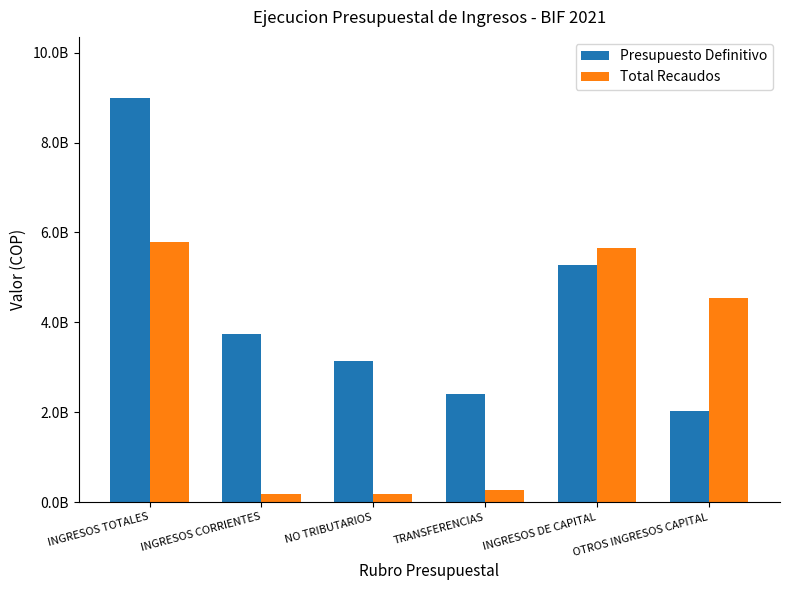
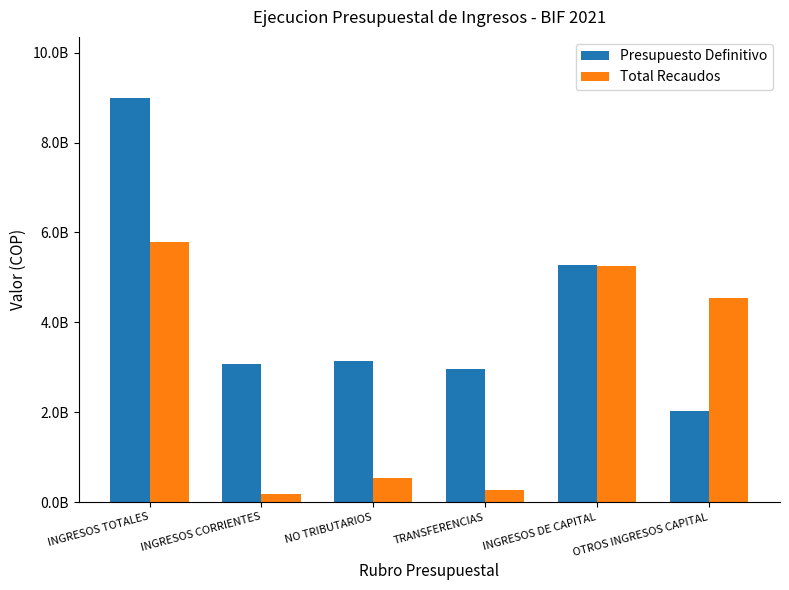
Presupuesto Definitivo, INGRESOS CORRIENTES: 3700000000 -> 3100000000
Total Recaudos, NO TRIBUTARIOS: 200000000 -> 500000000
Presupuesto Definitivo, TRANSFERENCIAS: 2400000000 -> 3000000000
Total Recaudos, INGRESOS DE CAPITAL: 5700000000 -> 5300000000
